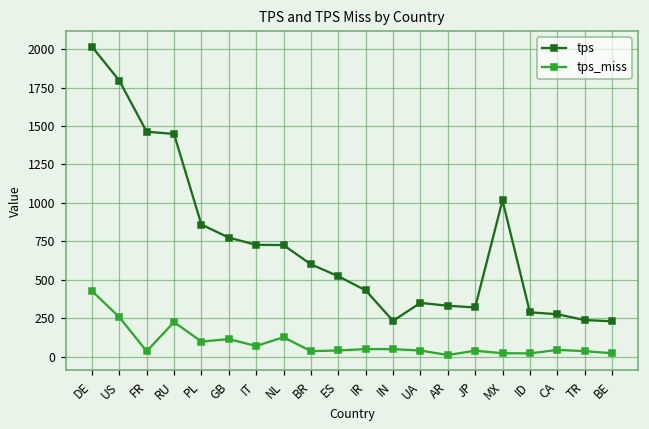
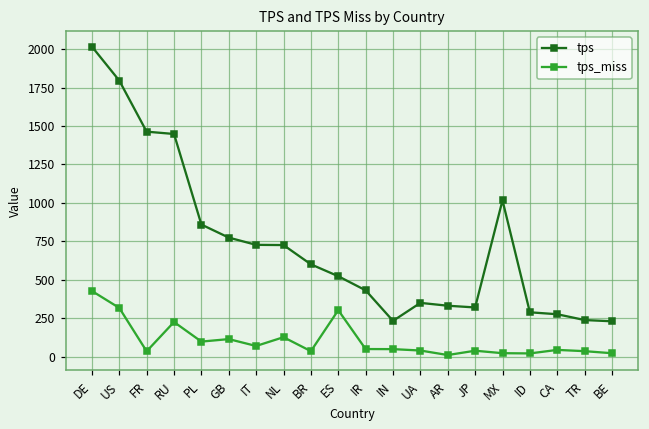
tps_miss, US: 260 -> 320
tps_miss, ES: 40 -> 300
